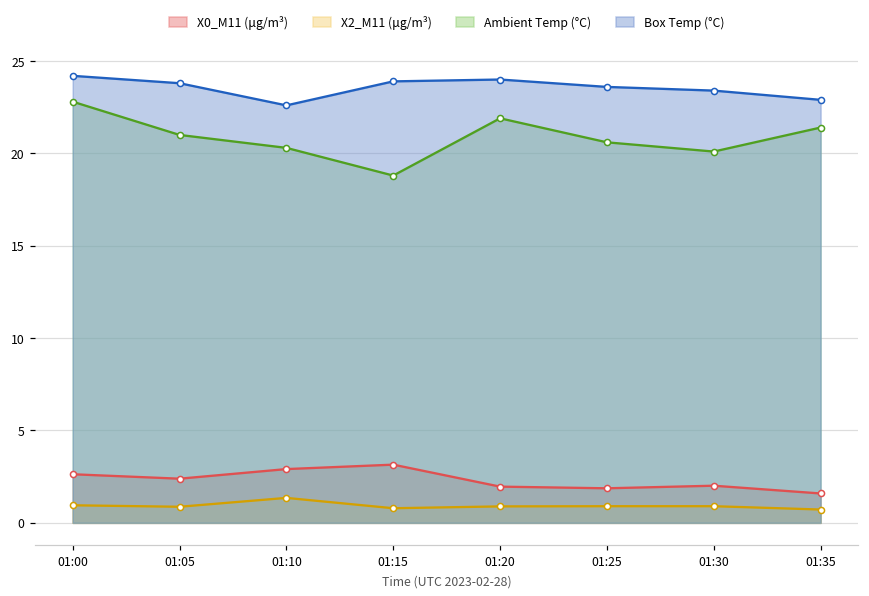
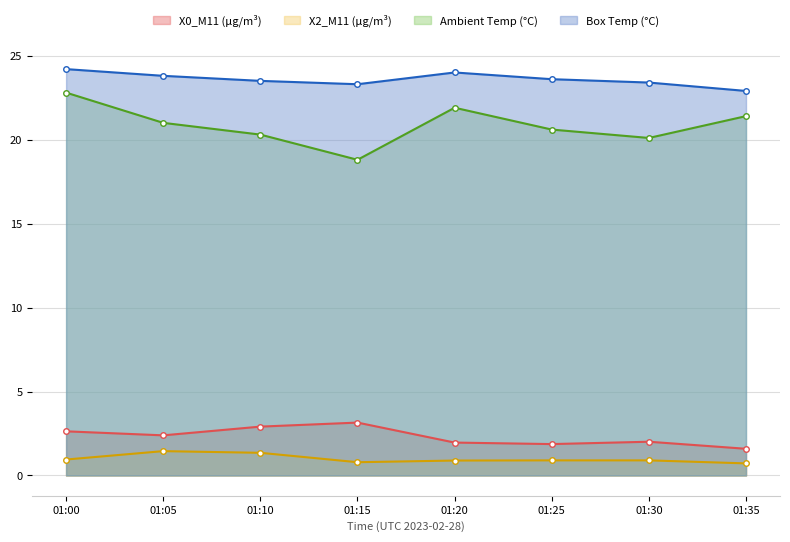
X2_M11 (μg/m³), 01:05: 0.9 -> 1.5
Box Temp (°C), 01:10: 22.6 -> 23.5
Box Temp (°C), 01:15: 23.9 -> 23.3
